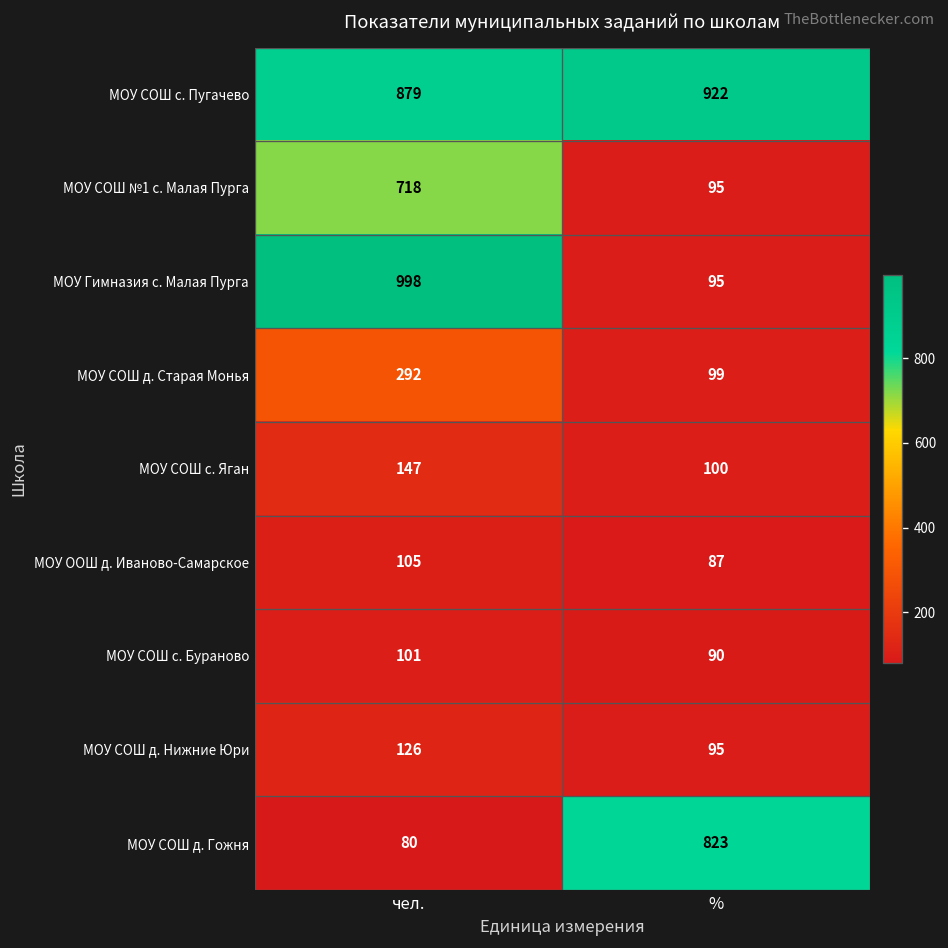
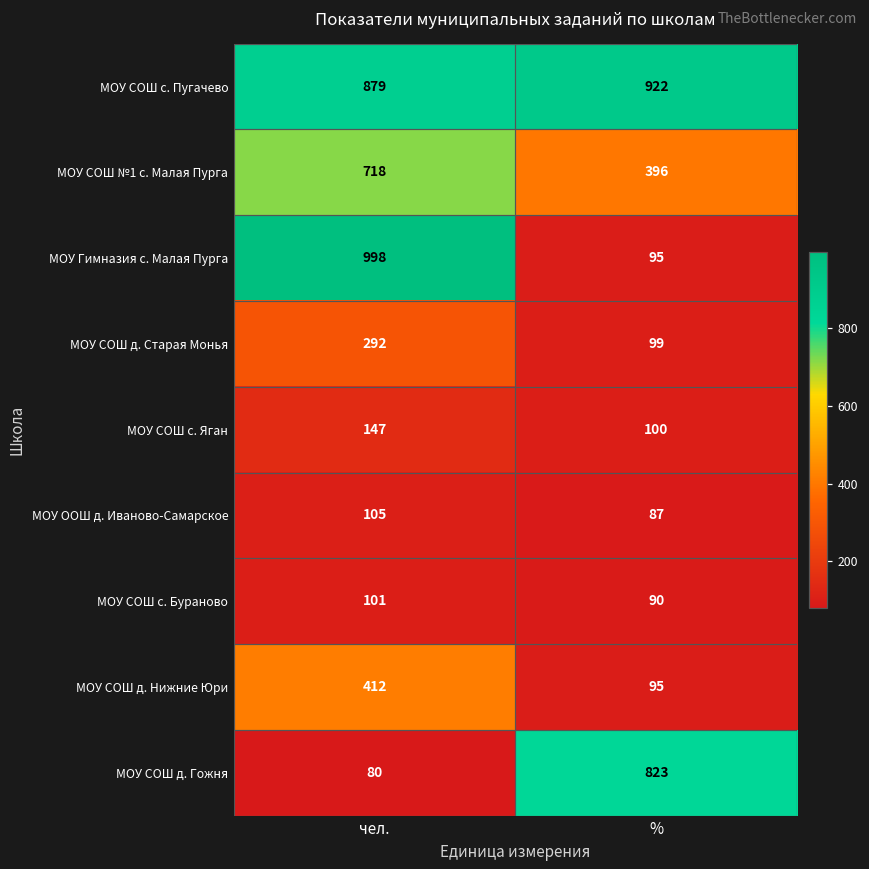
МОУ СОШ №1 с. Малая Пурга, %: 95 -> 396
МОУ СОШ д. Нижние Юри, чел.: 126 -> 412
